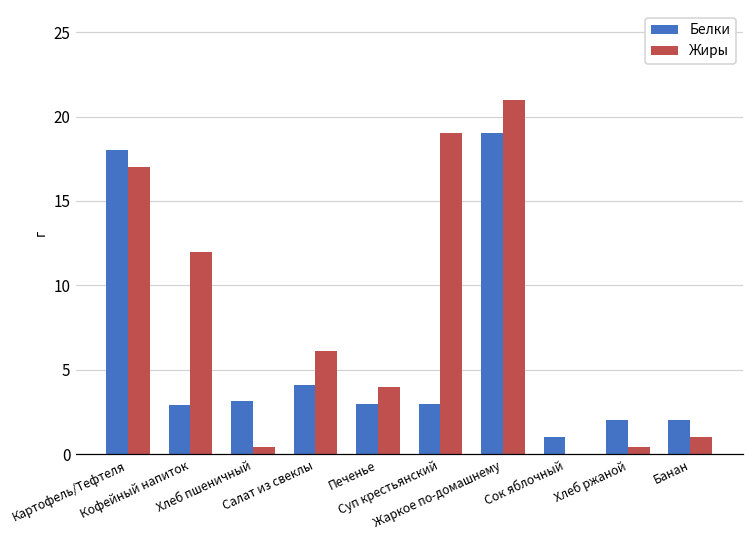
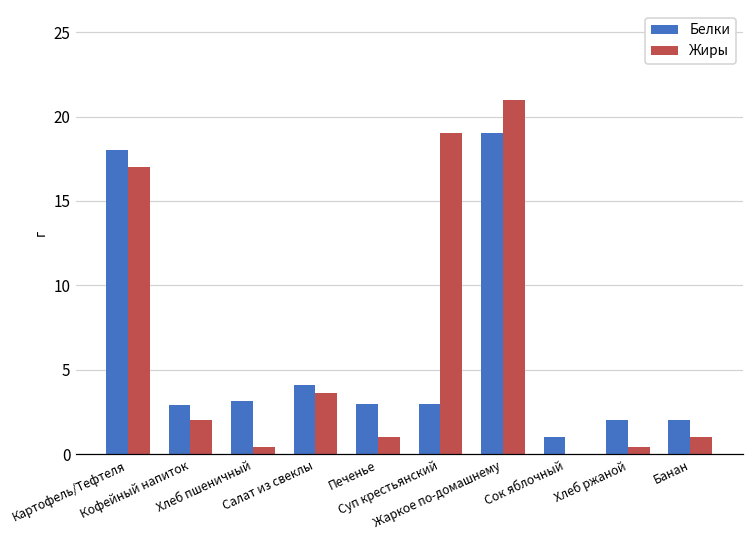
Жиры, Кофейный напиток: 12 -> 2
Жиры, Салат из свеклы: 6.1 -> 3.7
Жиры, Печенье: 4 -> 1
